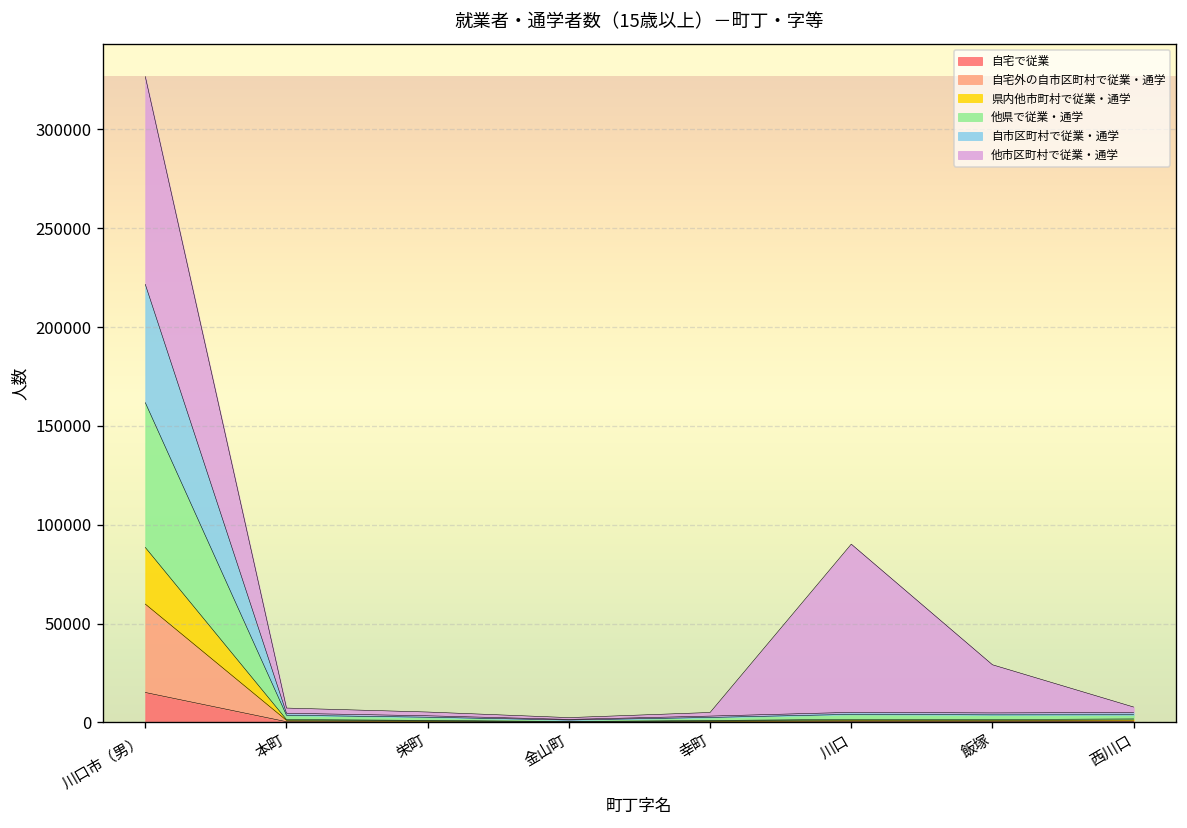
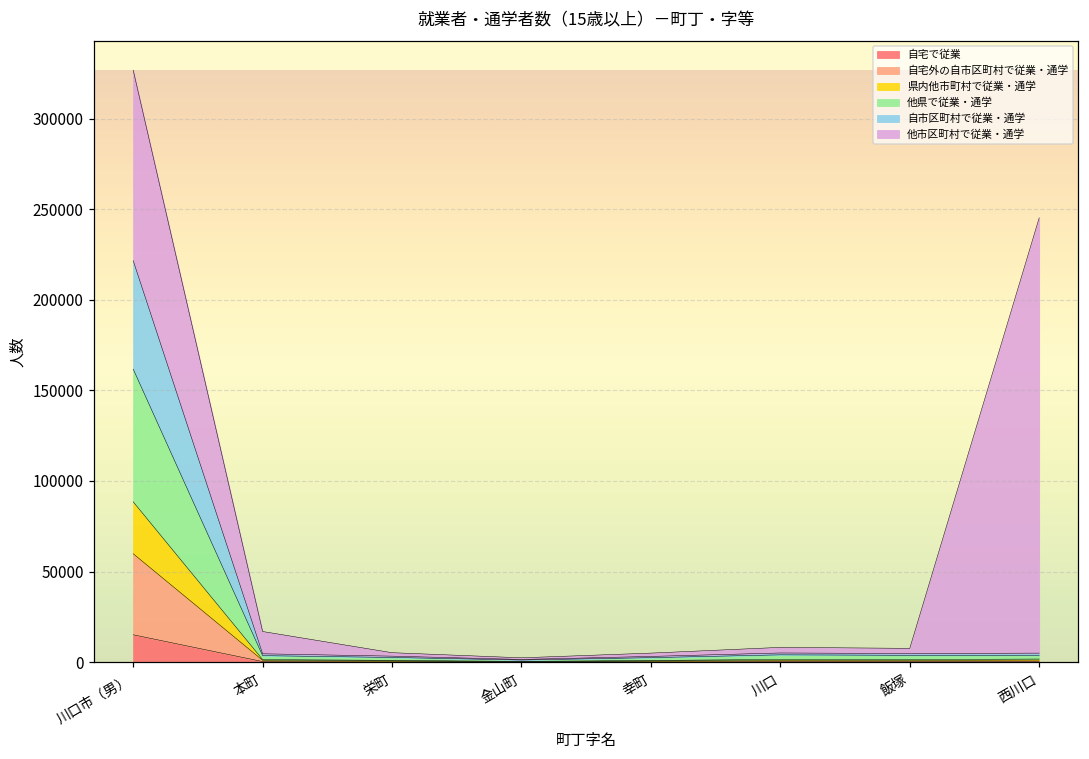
他市区町村で従業・通学, 本町: 3000 -> 12000
他市区町村で従業・通学, 川口: 85000 -> 3000
他市区町村で従業・通学, 飯塚: 24000 -> 3000
他市区町村で従業・通学, 西川口: 3000 -> 240000
